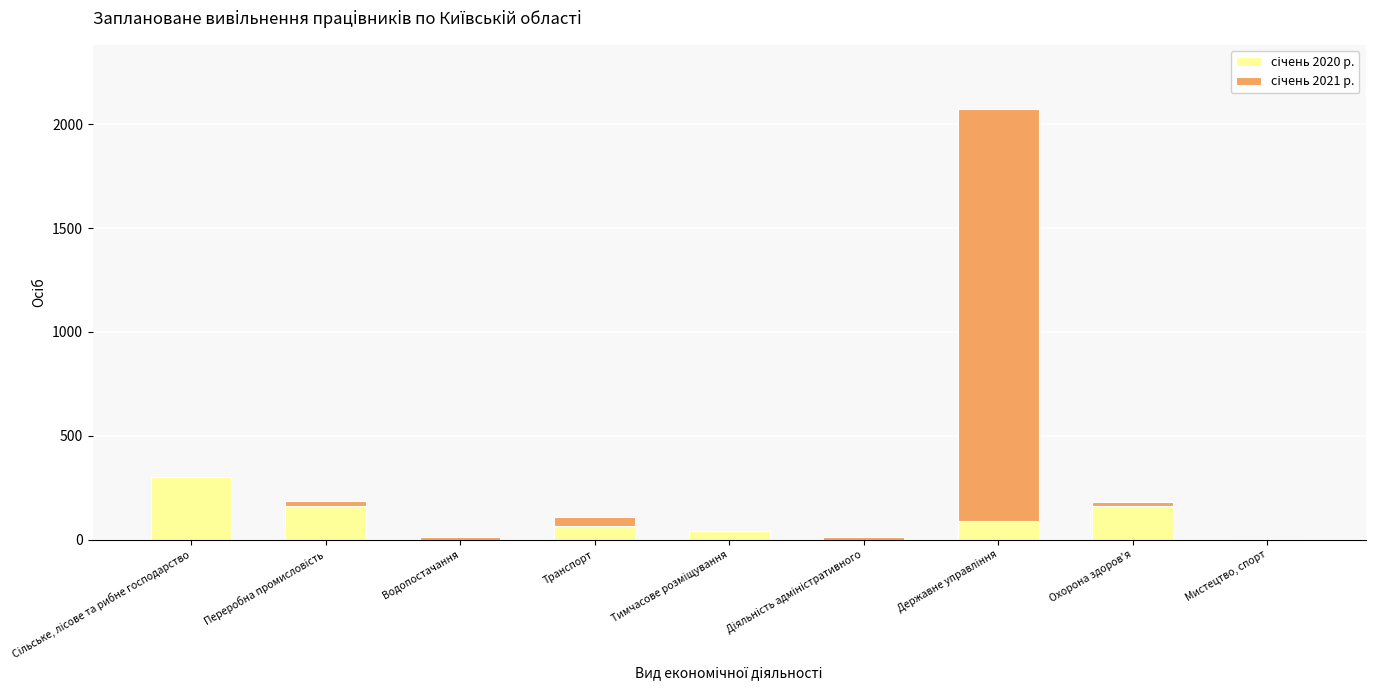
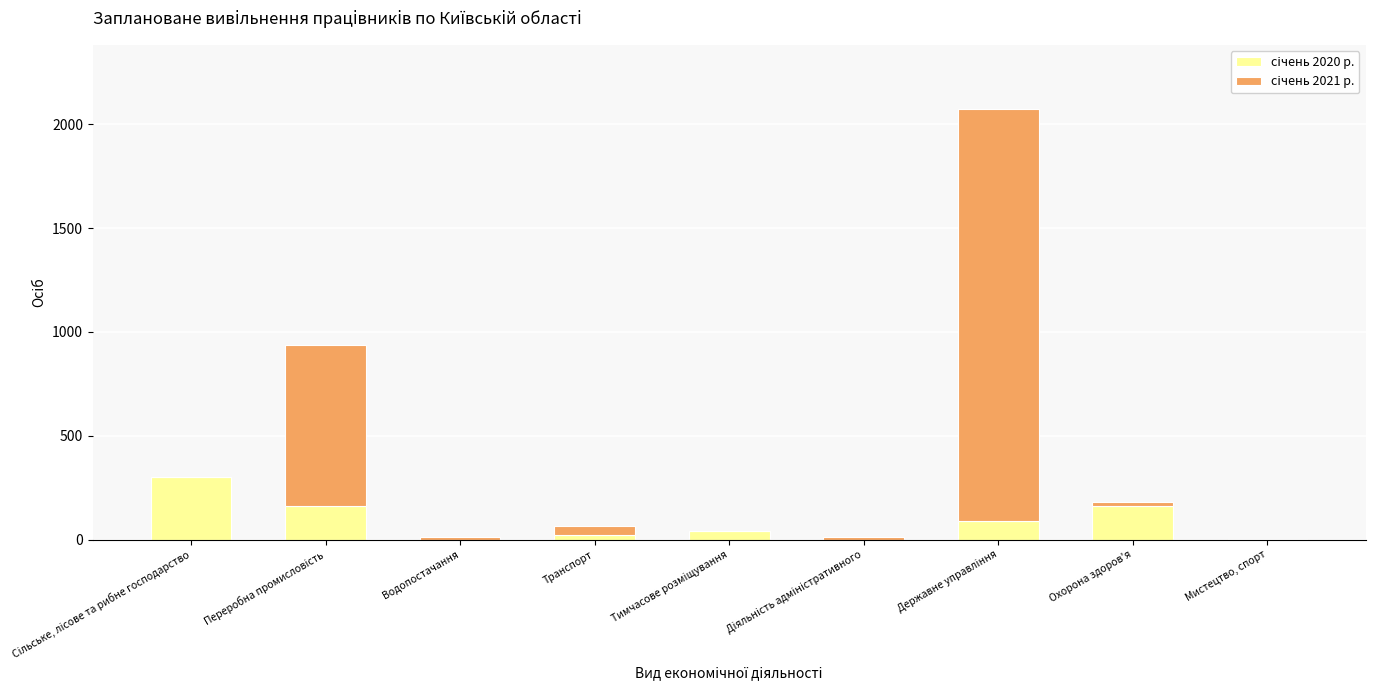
січень 2021 р., Переробна промисловість: 30 -> 780
січень 2020 р., Транспорт: 70 -> 20
